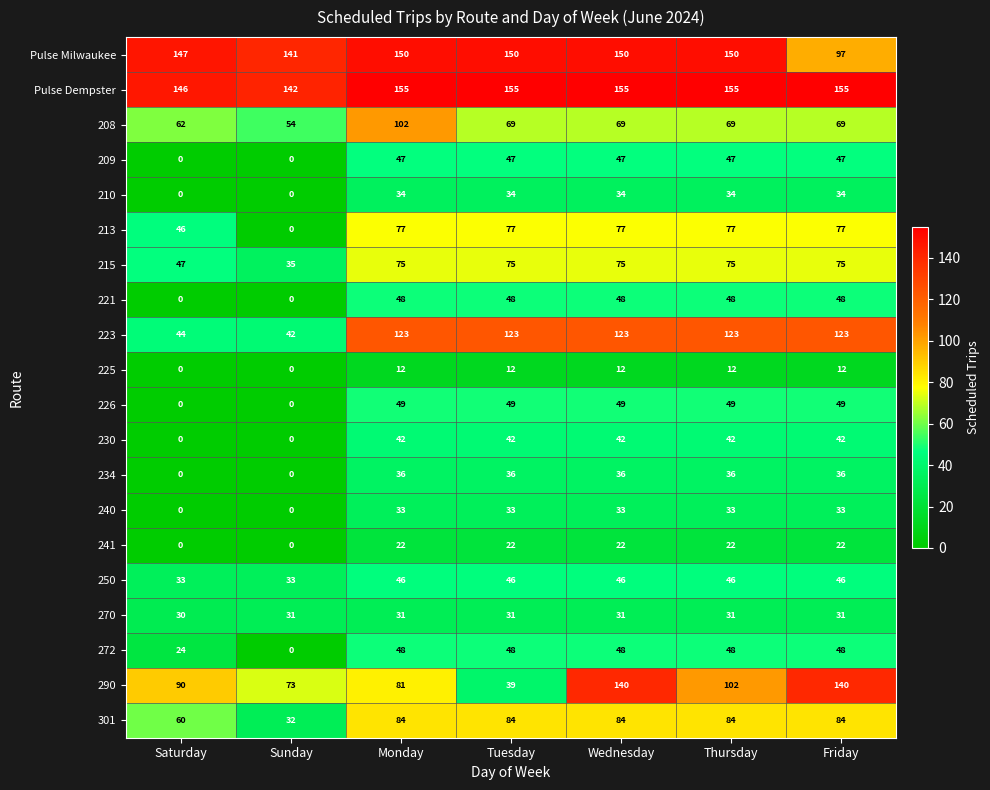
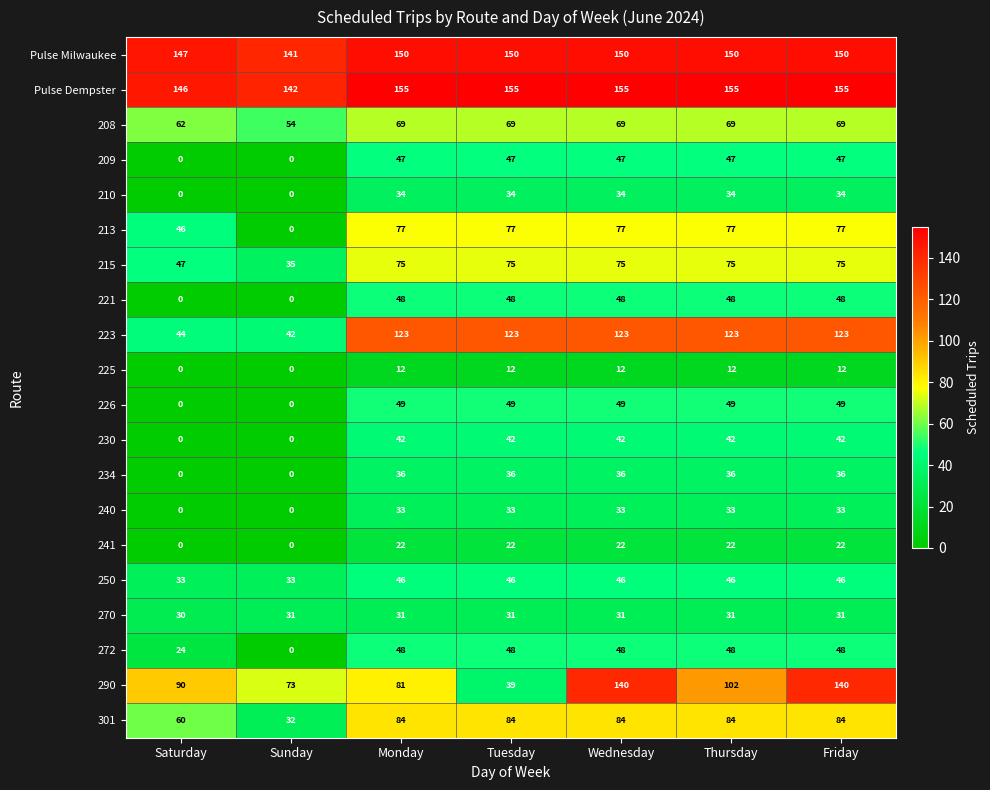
Pulse Milwaukee, Friday: 97 -> 150
208, Monday: 102 -> 69
